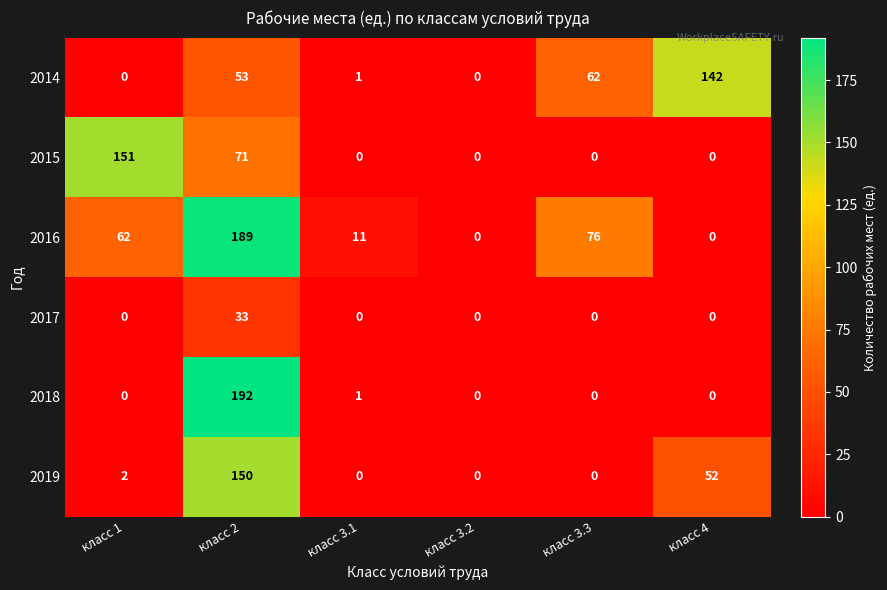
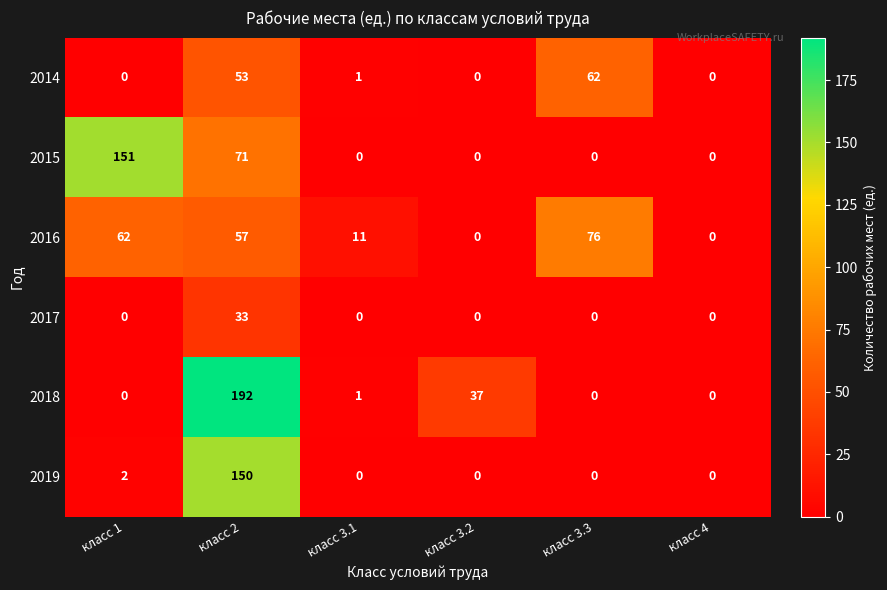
2014, класс 4: 142 -> 0
2016, класс 2: 189 -> 57
2018, класс 3.2: 0 -> 37
2019, класс 4: 52 -> 0
